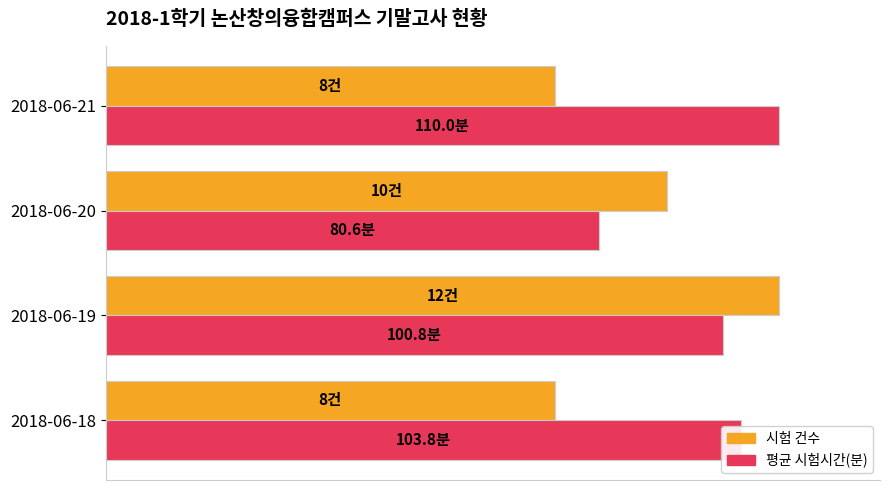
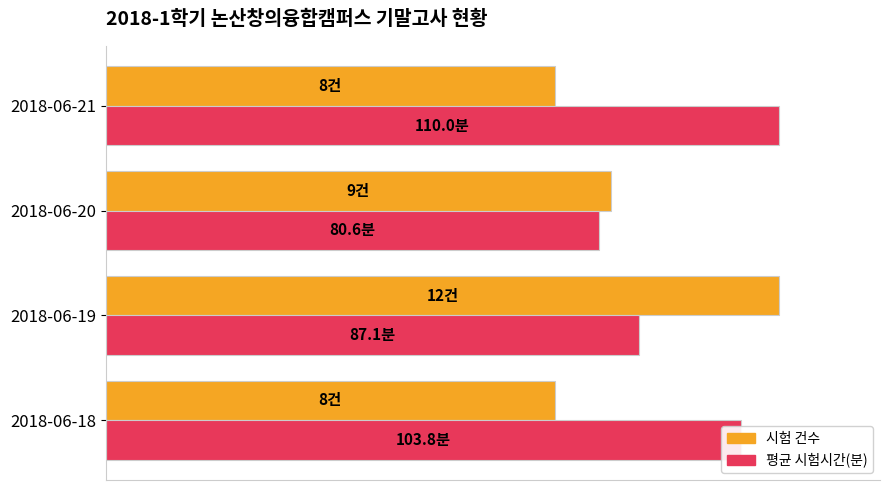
시험 건수, 2018-06-20: 10건 -> 9건
평균 시험시간(분), 2018-06-19: 100.8분 -> 87.1분
